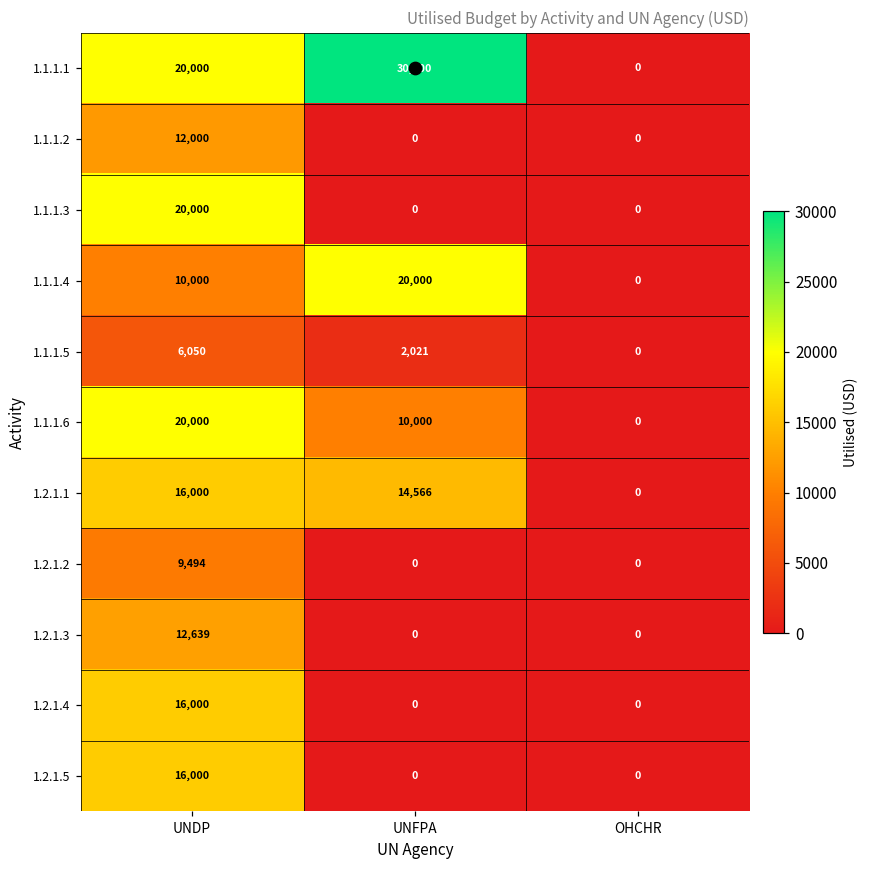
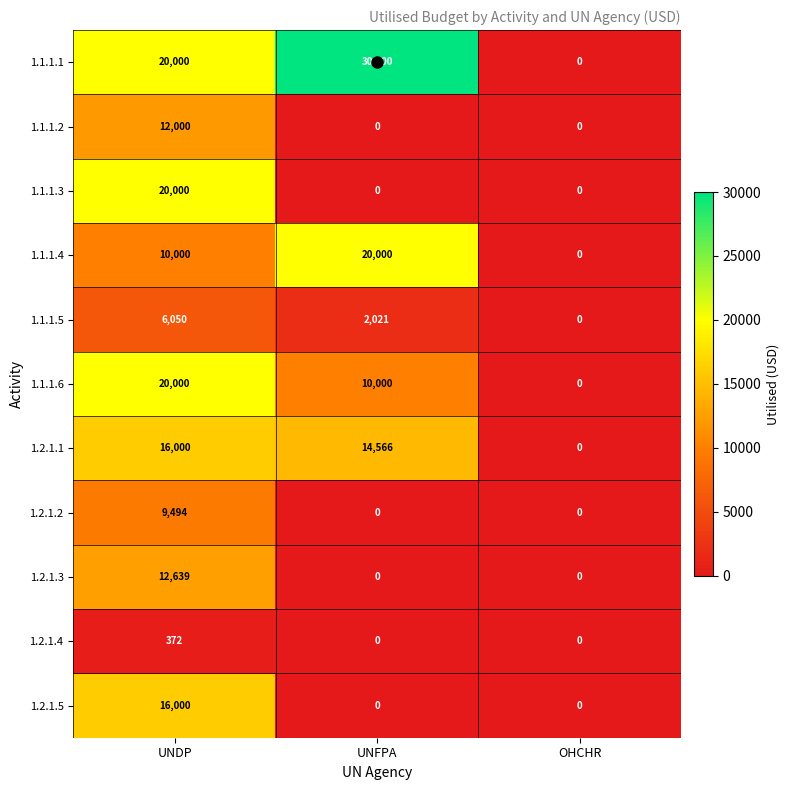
1.2.1.4, UNDP: 16,000 -> 372
